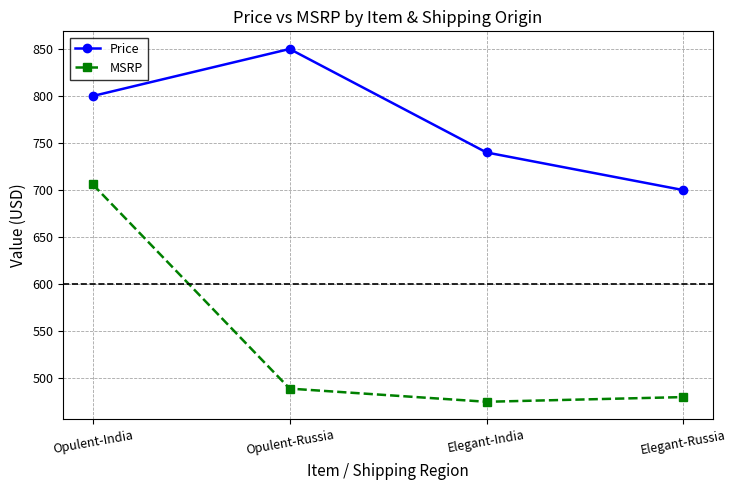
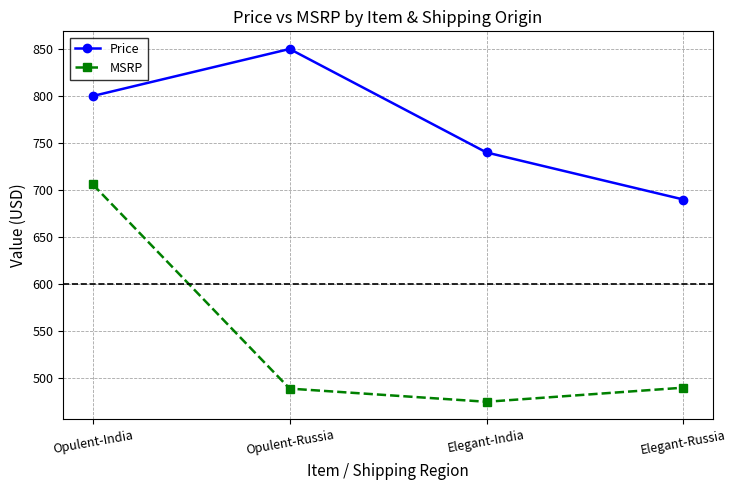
Price, Elegant-Russia: 700 -> 690
MSRP, Elegant-Russia: 480 -> 490
